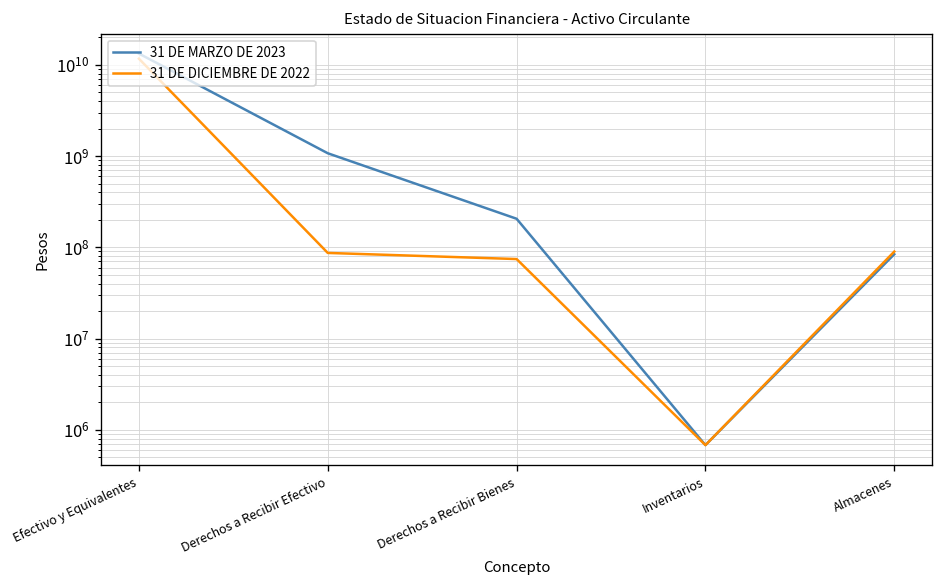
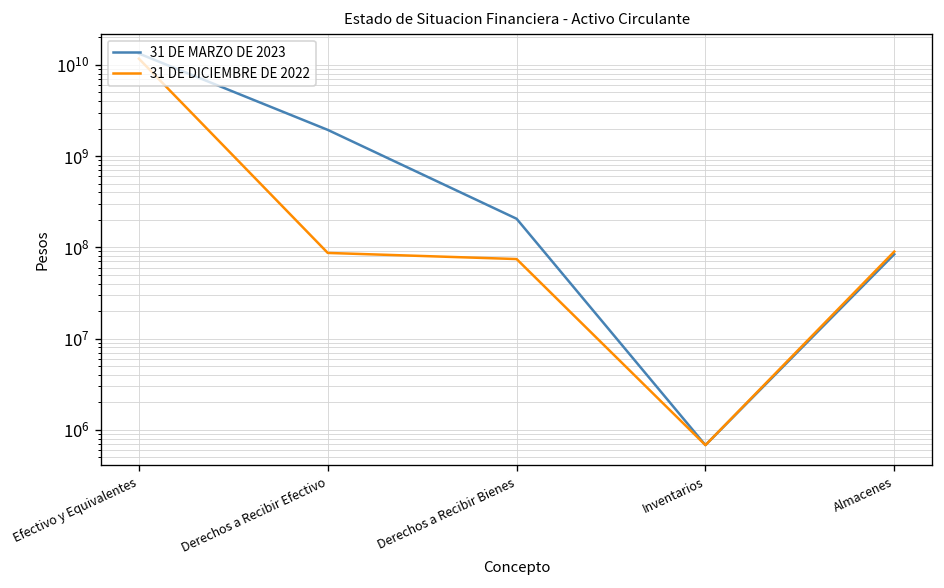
31 DE MARZO DE 2023, Derechos a Recibir Efectivo: 1100000000 -> 1900000000
